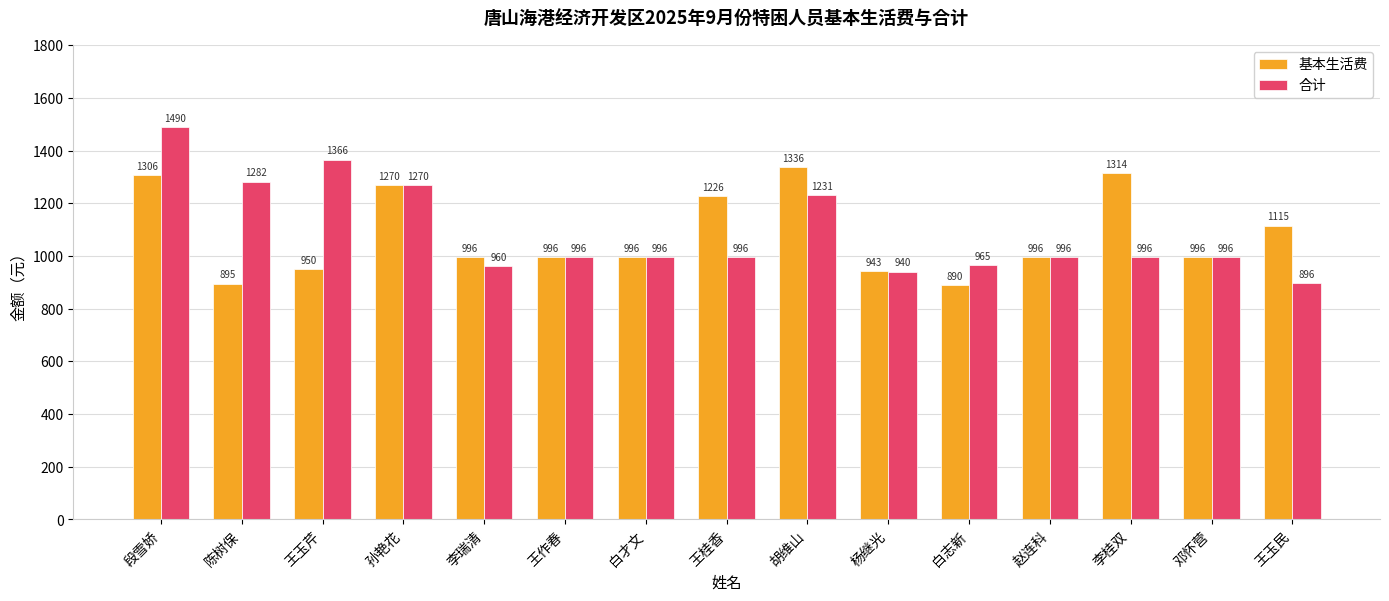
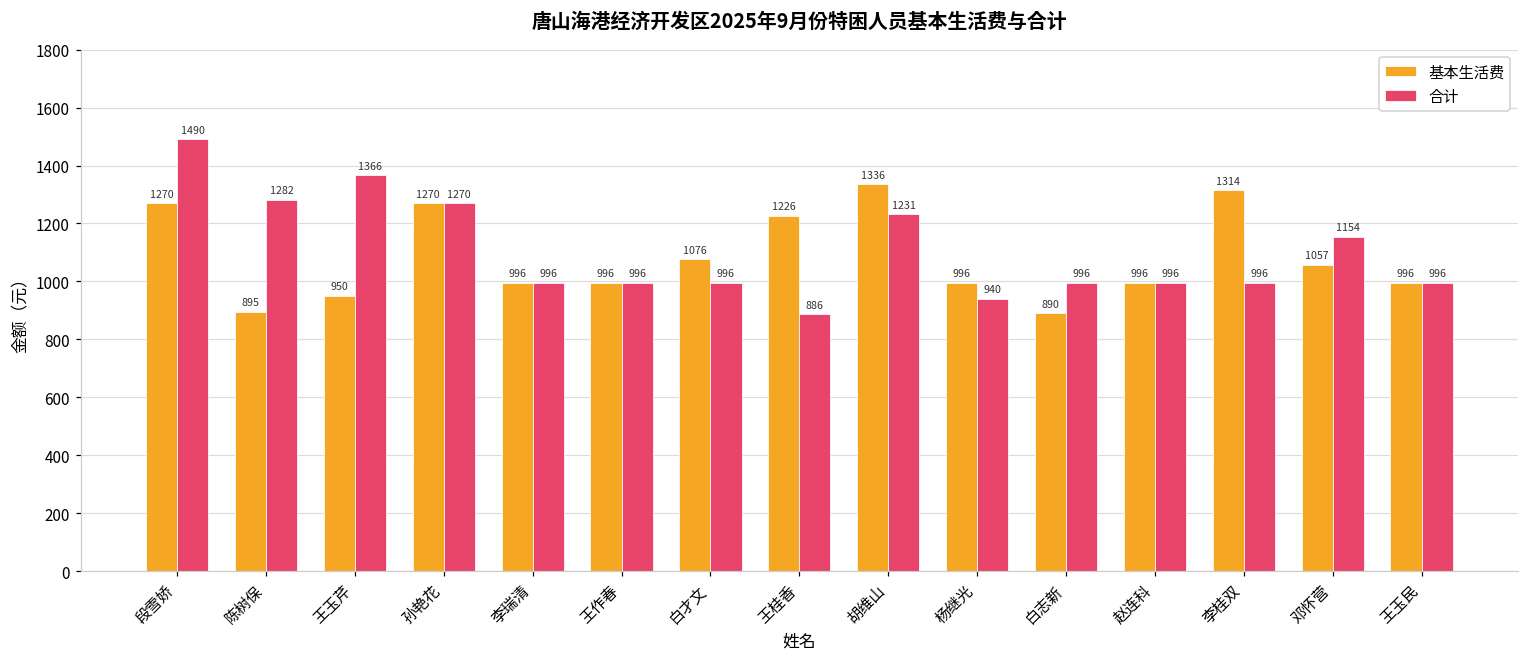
基本生活费, 段雪娇: 1306 -> 1270
合计, 李瑞清: 960 -> 996
基本生活费, 白才文: 996 -> 1076
合计, 王桂香: 996 -> 886
基本生活费, 杨继光: 943 -> 996
合计, 白志新: 965 -> 996
基本生活费, 邓怀营: 996 -> 1057
合计, 邓怀营: 996 -> 1154
基本生活费, 王玉民: 1115 -> 996
合计, 王玉民: 896 -> 996
